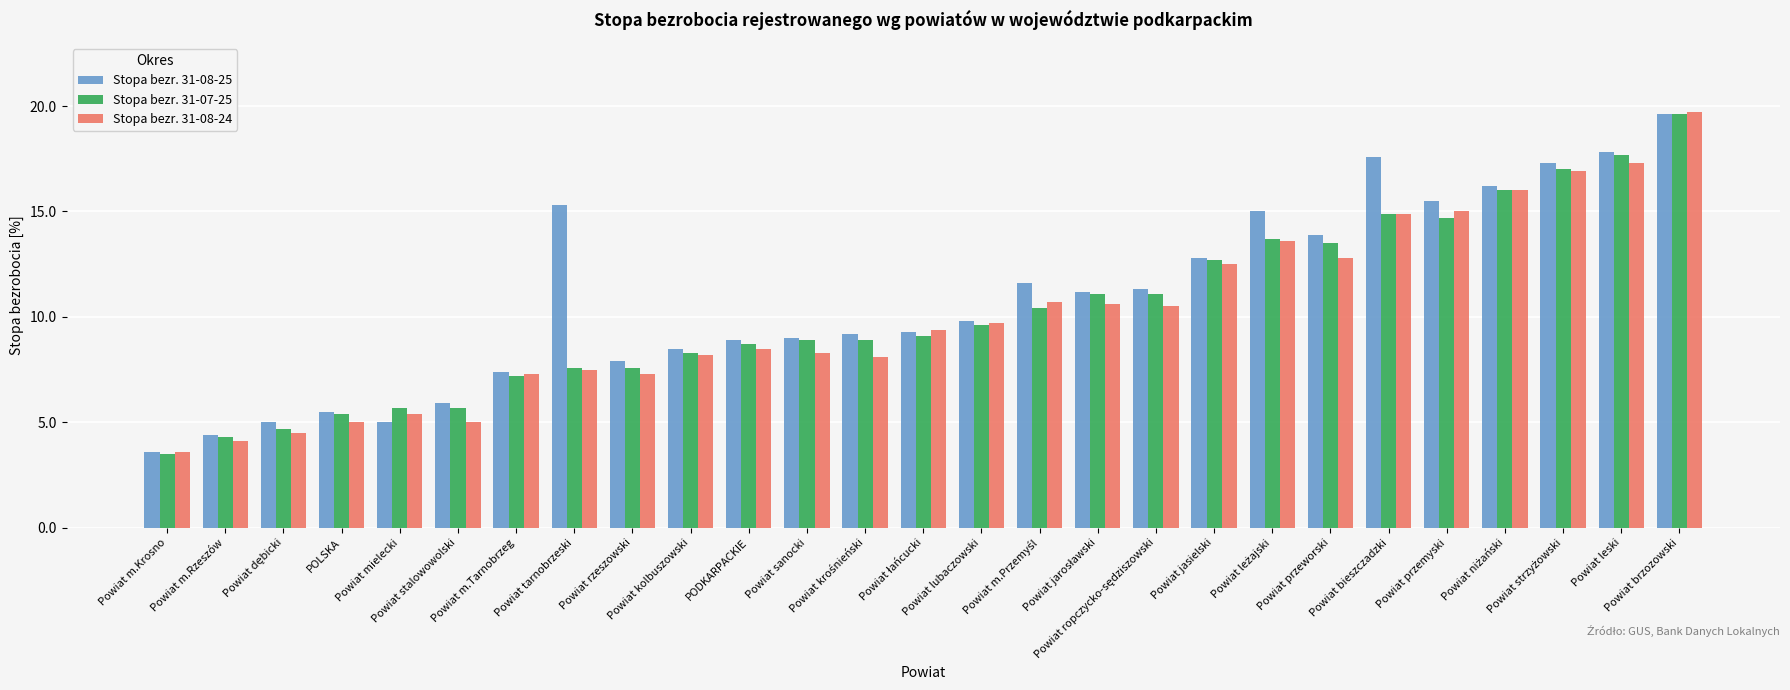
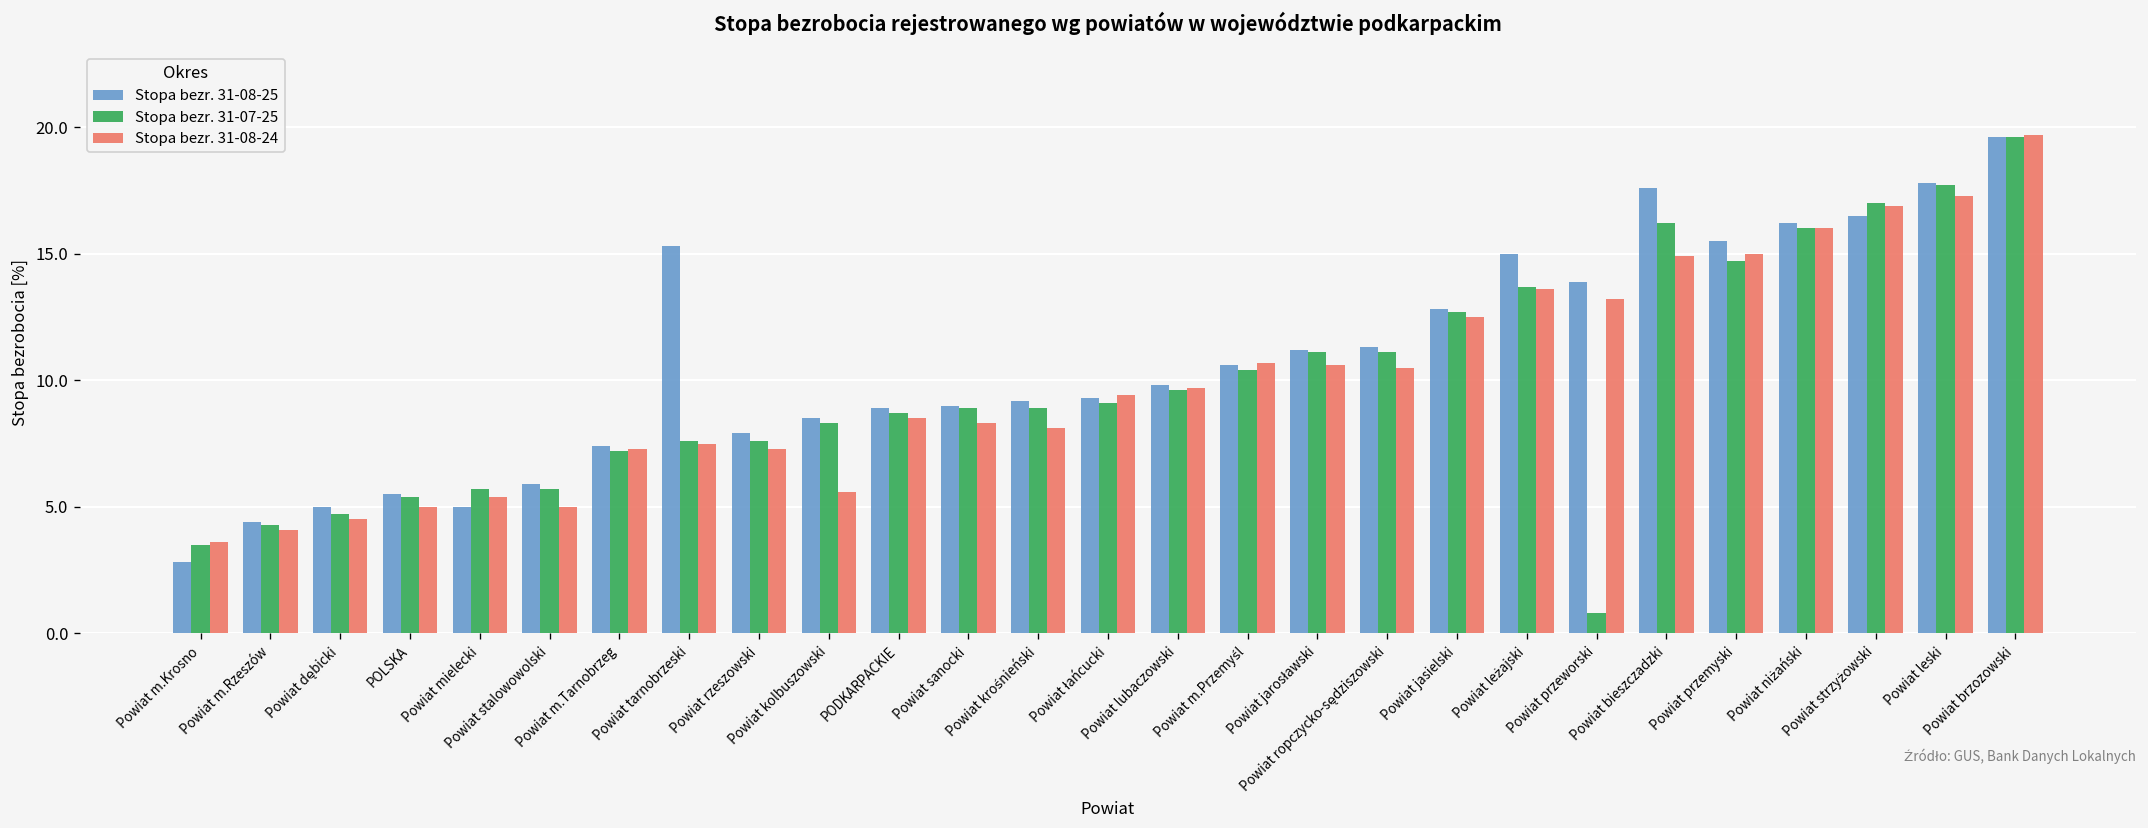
Stopa bezr. 31-08-25, Powiat m.Krosno: 3.6 -> 2.8
Stopa bezr. 31-08-24, Powiat kolbuszowski: 8.2 -> 5.6
Stopa bezr. 31-08-25, Powiat m.Przemyśl: 11.6 -> 10.6
Stopa bezr. 31-07-25, Powiat przeworski: 13.5 -> 0.8
Stopa bezr. 31-08-24, Powiat przeworski: 12.8 -> 13.2
Stopa bezr. 31-07-25, Powiat bieszczadzki: 14.9 -> 16.2
Stopa bezr. 31-08-25, Powiat strzyżowski: 17.3 -> 16.5
